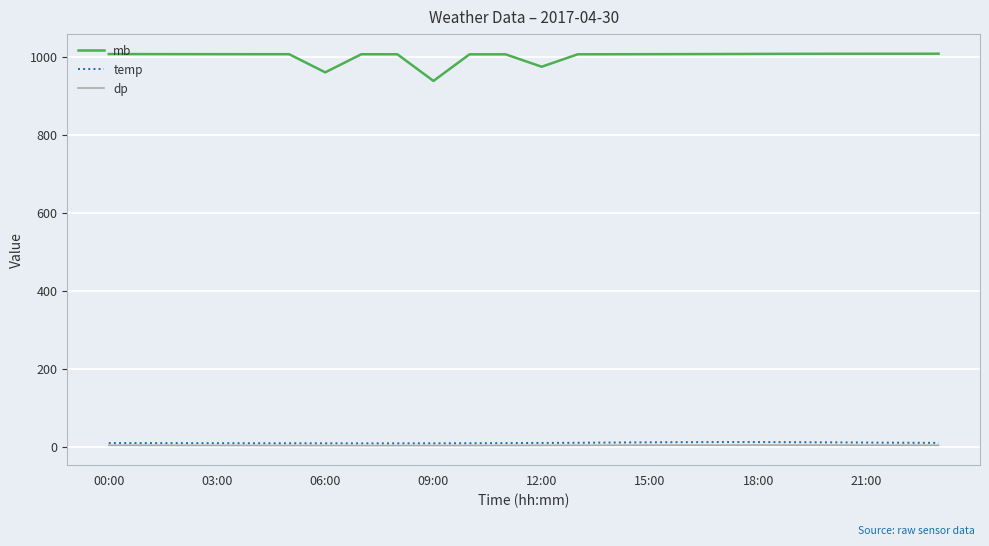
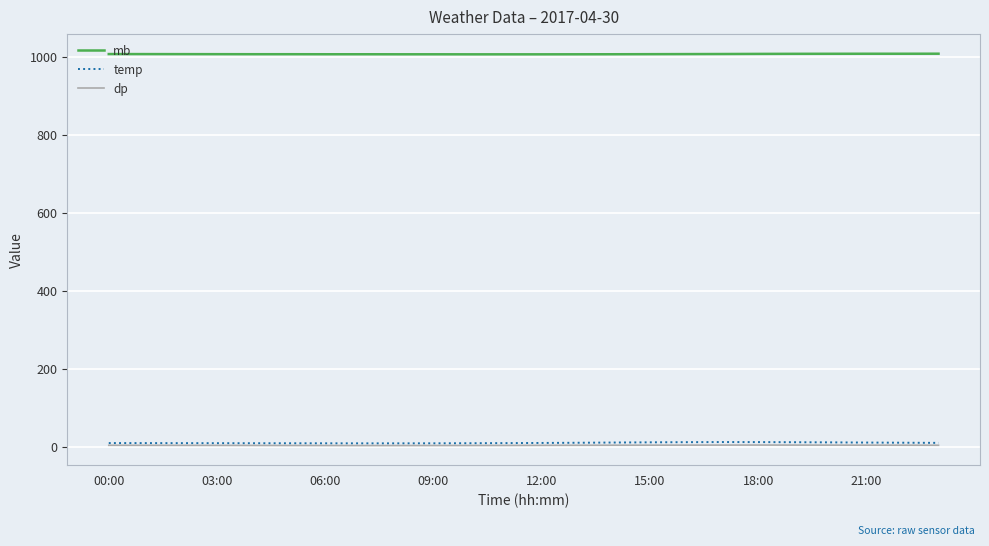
mb, 06:00: 960 -> 1010
mb, 09:00: 940 -> 1010
mb, 12:00: 980 -> 1010
